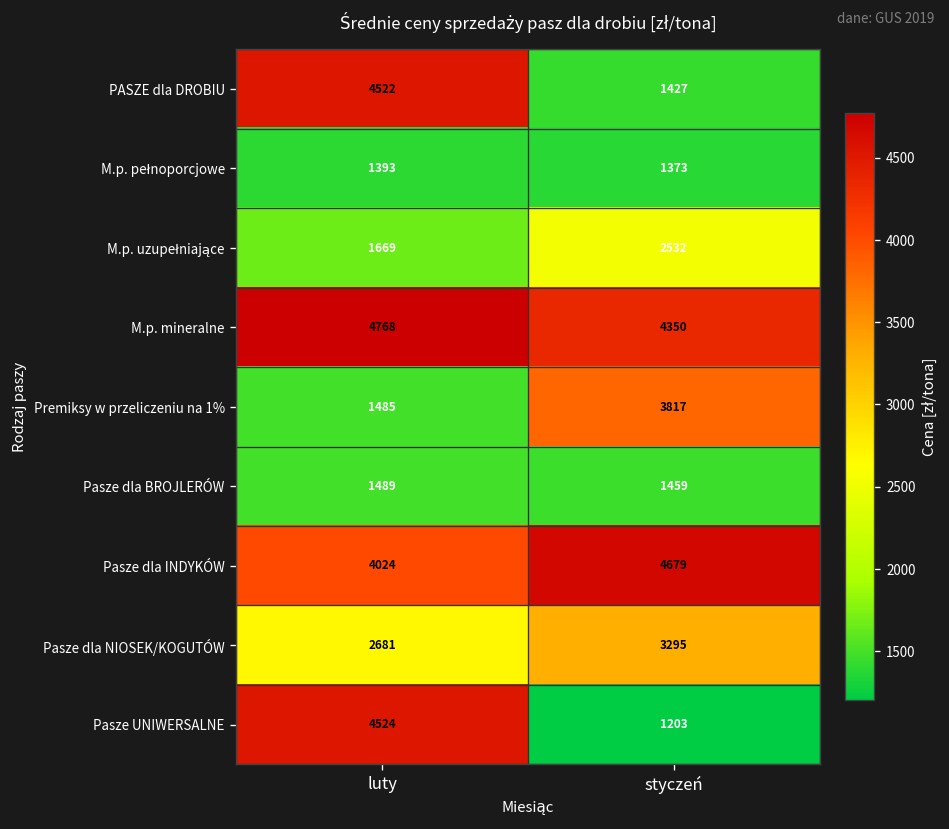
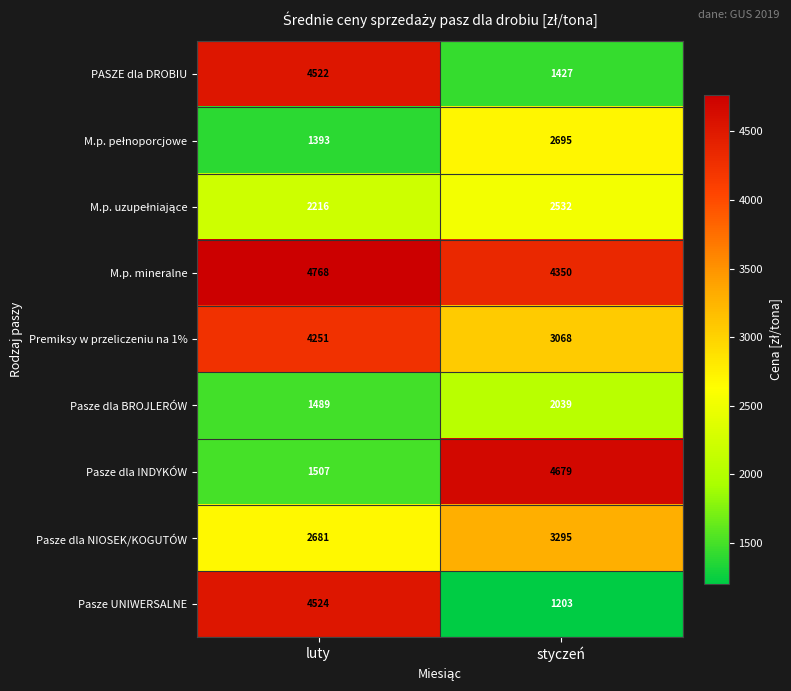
M.p. pełnoporcjowe, styczeń: 1373 -> 2695
M.p. uzupełniające, luty: 1669 -> 2216
Premiksy w przeliczeniu na 1%, luty: 1485 -> 4251
Premiksy w przeliczeniu na 1%, styczeń: 3817 -> 3068
Pasze dla BROJLERÓW, styczeń: 1459 -> 2039
Pasze dla INDYKÓW, luty: 4024 -> 1507
